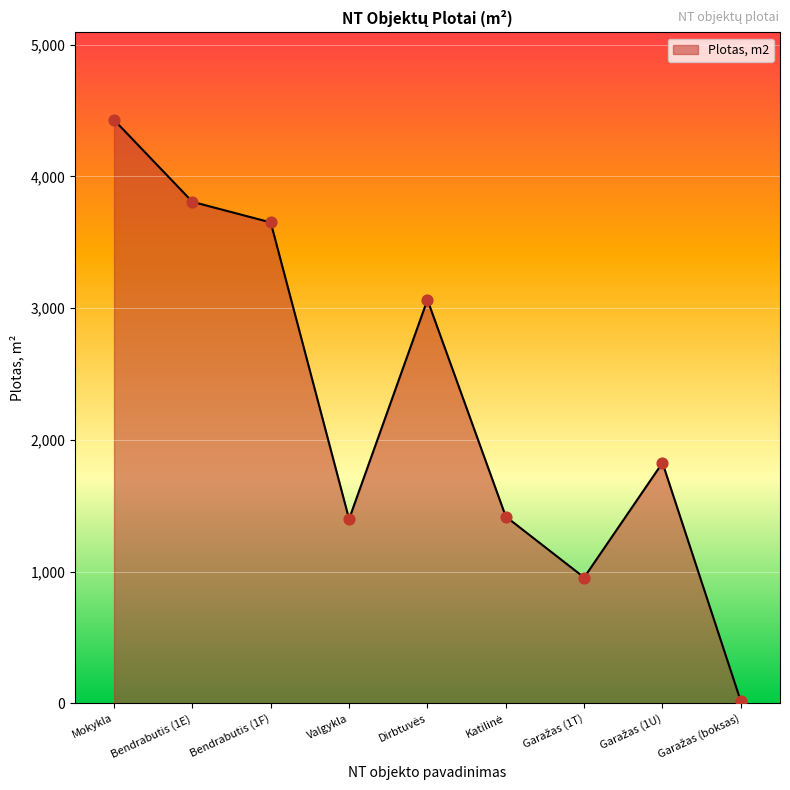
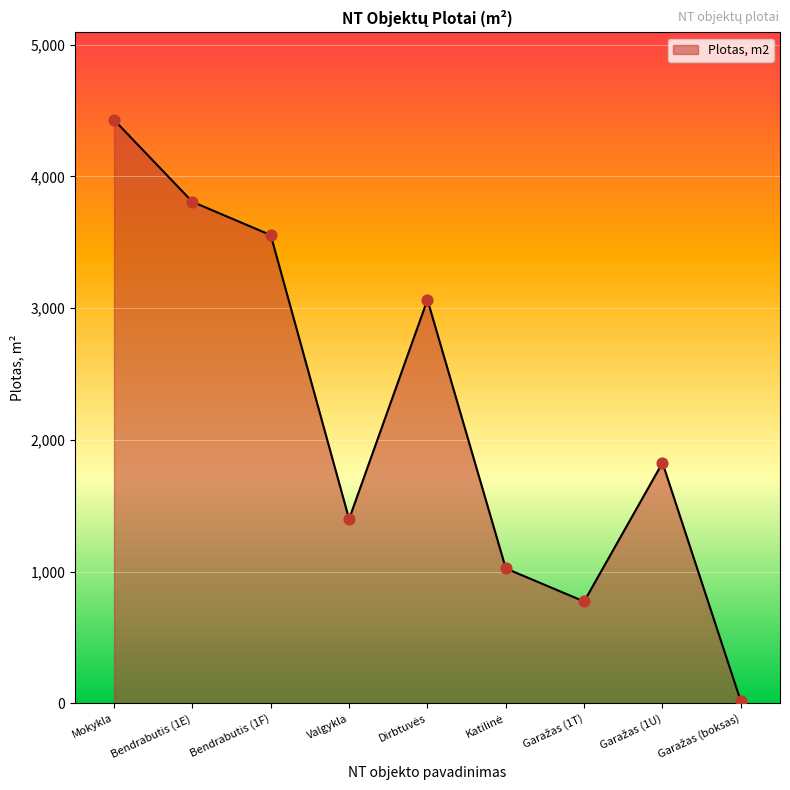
Bendrabutis (1F): 3,650 -> 3,550
Katilinė: 1,420 -> 1,020
Garažas (1T): 960 -> 770
